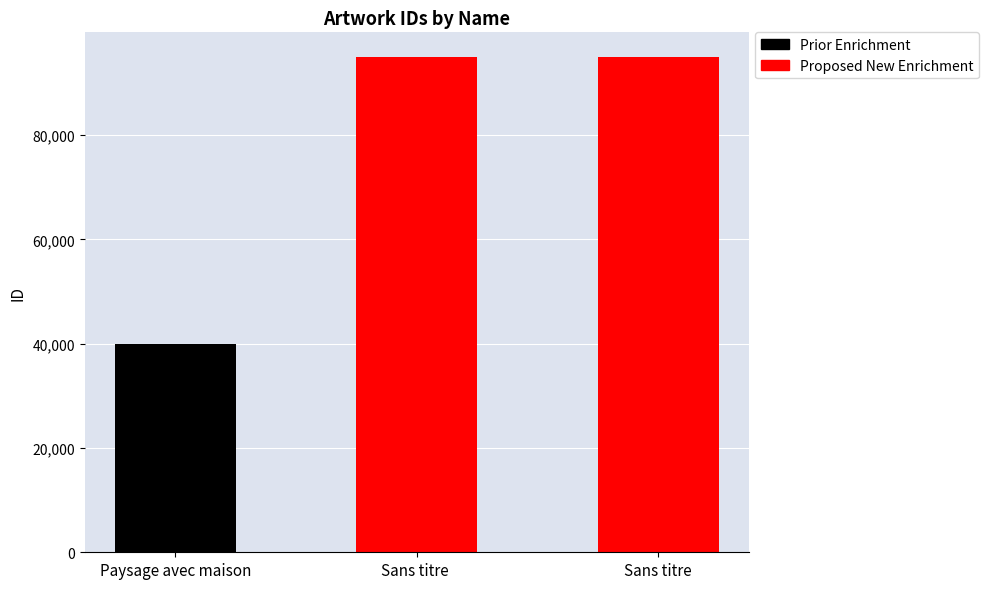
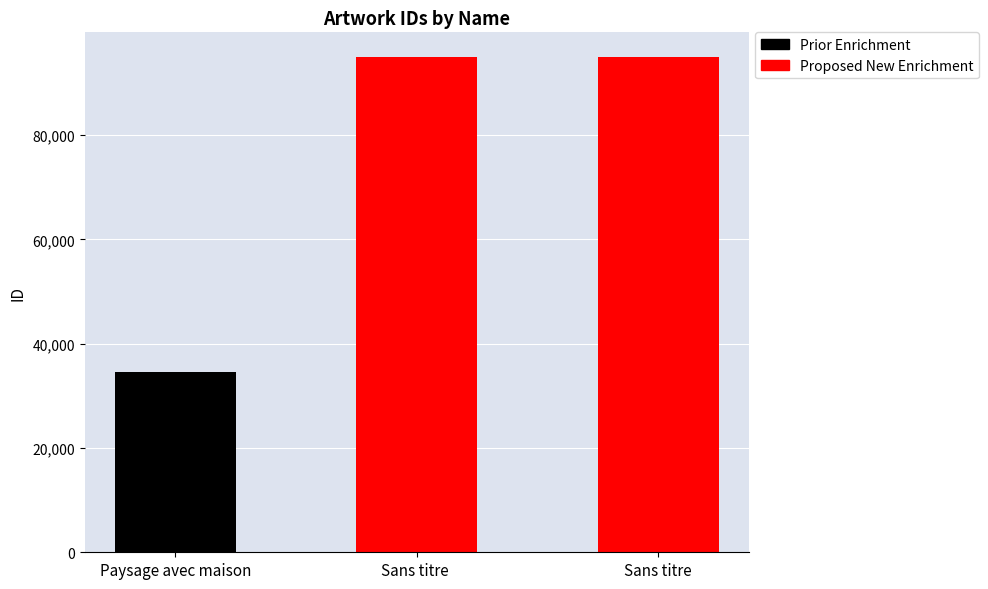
Prior Enrichment, Paysage avec maison: 40,000 -> 35,000
